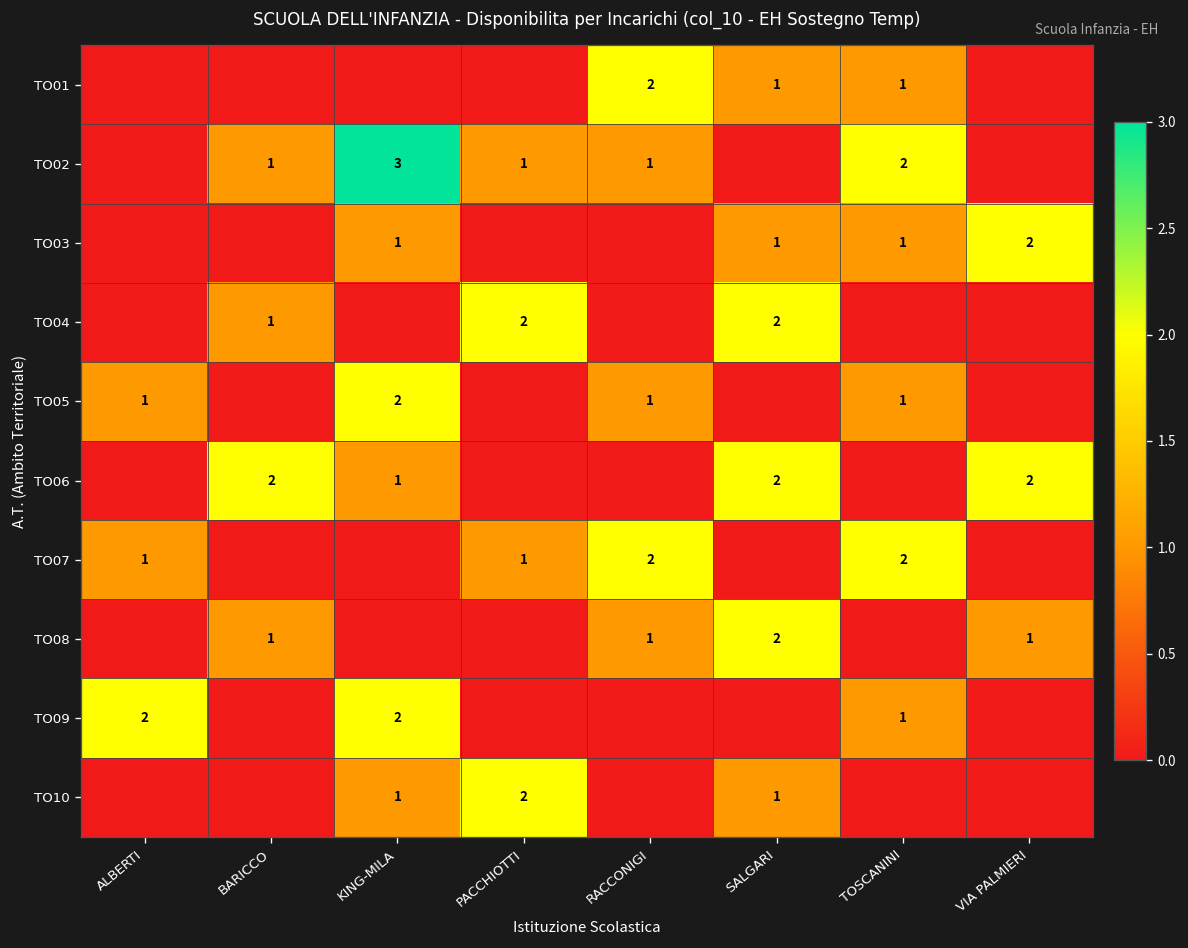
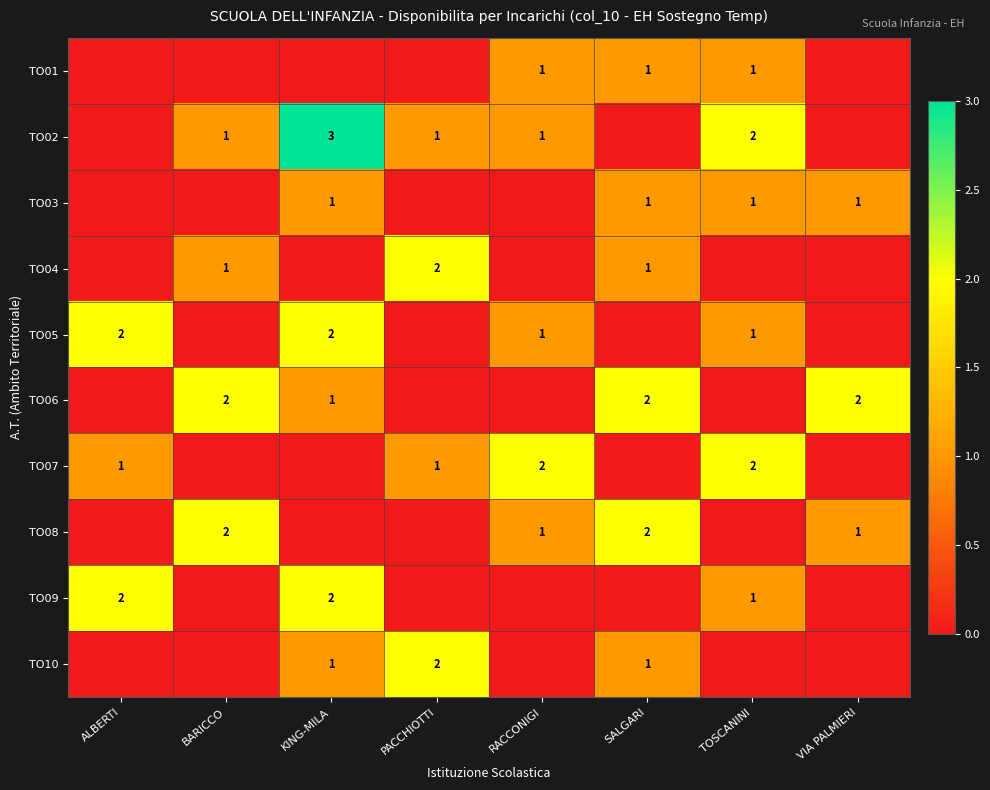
TO01, RACCONIGI: 2 -> 1
TO03, VIA PALMIERI: 2 -> 1
TO04, SALGARI: 2 -> 1
TO05, ALBERTI: 1 -> 2
TO08, BARICCO: 1 -> 2
